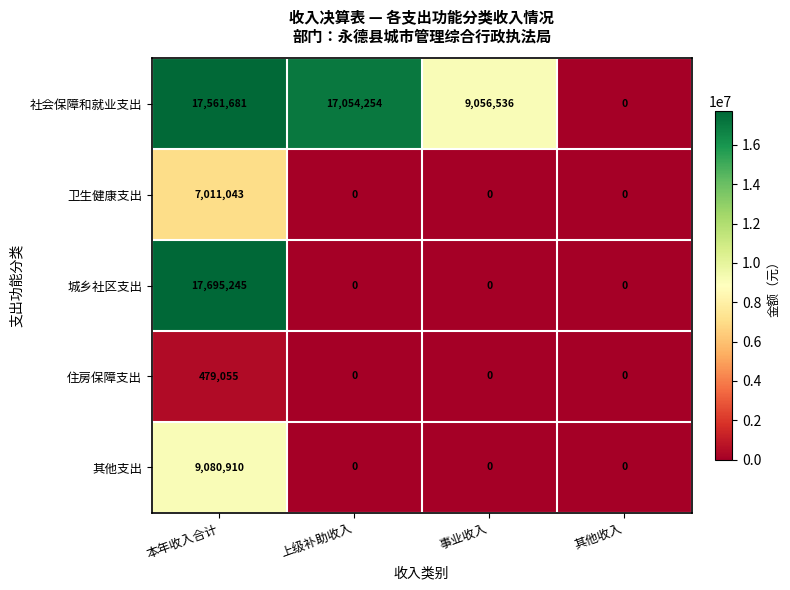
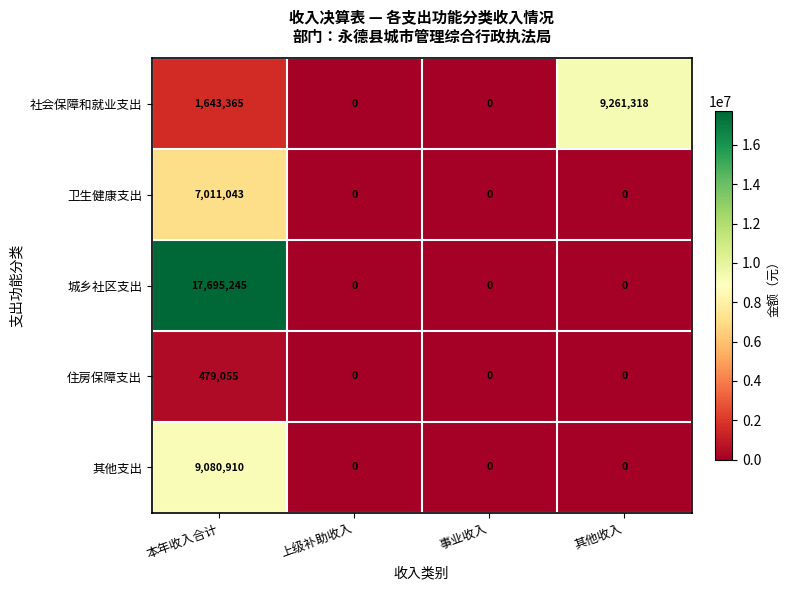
社会保障和就业支出, 本年收入合计: 17,561,681 -> 1,643,365
社会保障和就业支出, 上级补助收入: 17,054,254 -> 0
社会保障和就业支出, 事业收入: 9,056,536 -> 0
社会保障和就业支出, 其他收入: 0 -> 9,261,318
